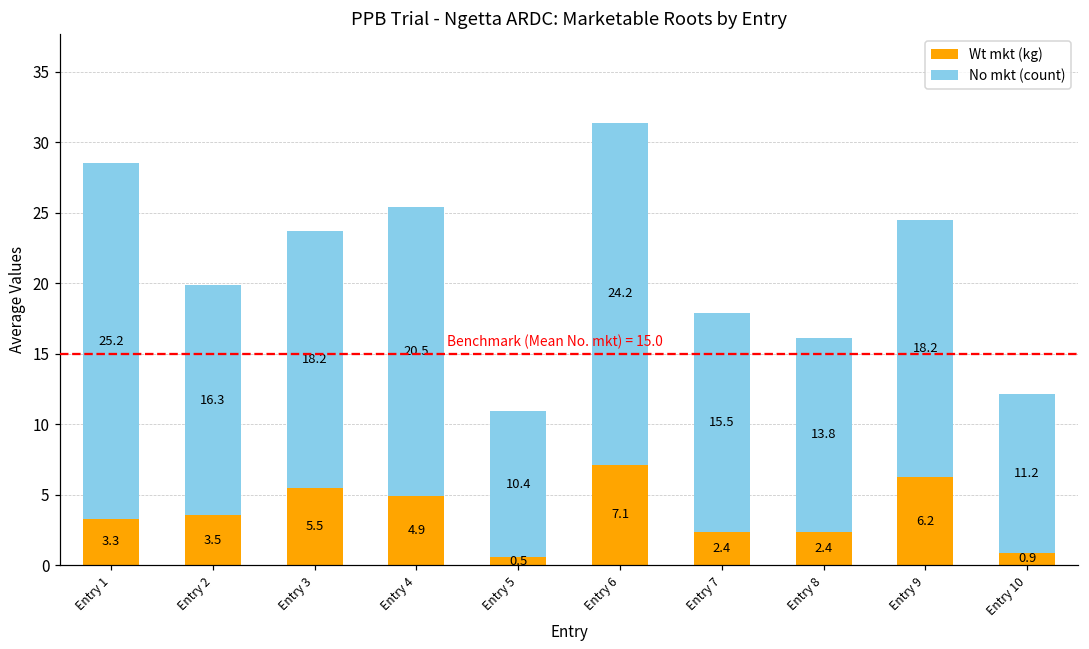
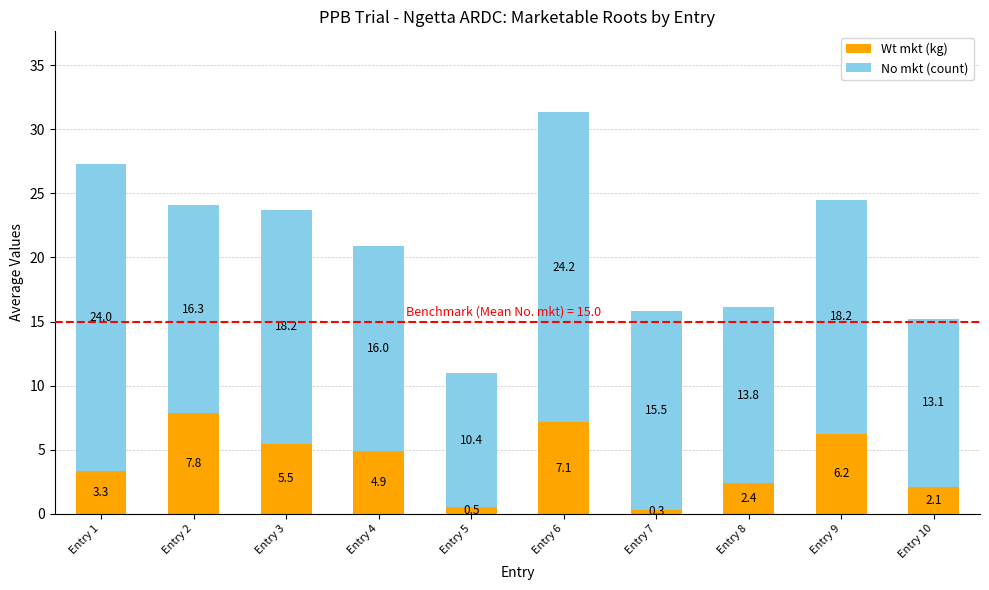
No mkt (count), Entry 1: 25.2 -> 24.0
Wt mkt (kg), Entry 2: 3.5 -> 7.8
No mkt (count), Entry 4: 20.5 -> 16.0
Wt mkt (kg), Entry 7: 2.4 -> 0.3
Wt mkt (kg), Entry 10: 0.9 -> 2.1
No mkt (count), Entry 10: 11.2 -> 13.1
